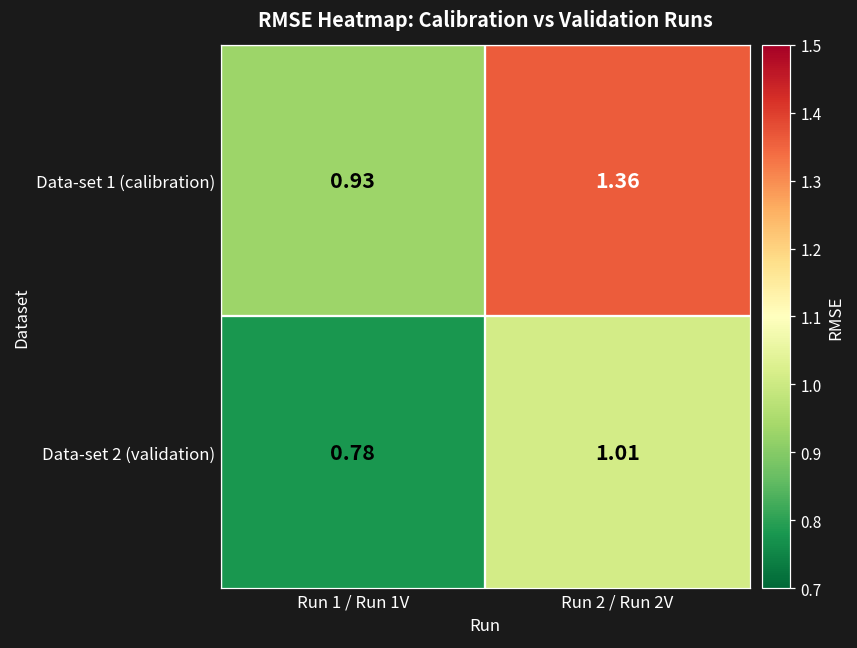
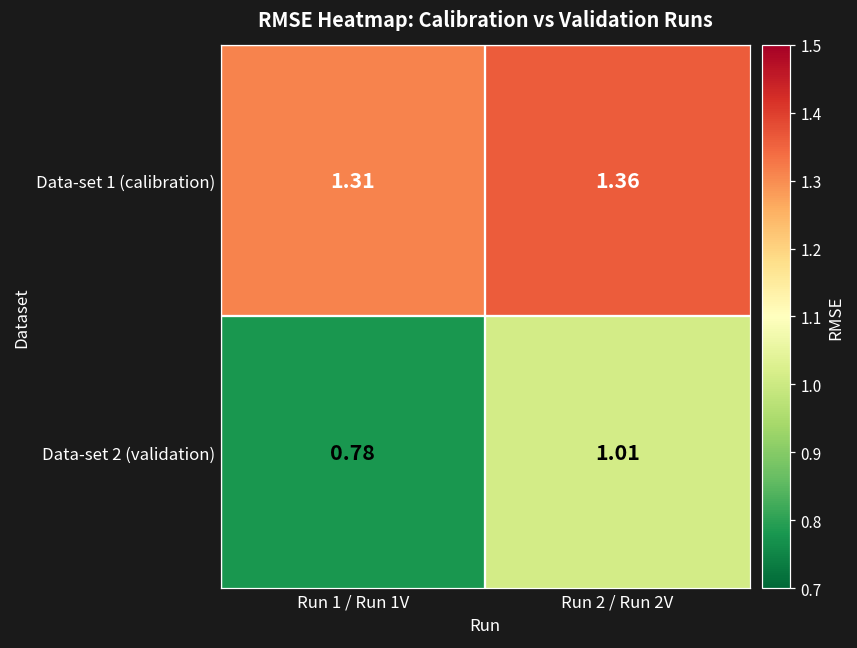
Data-set 1 (calibration), Run 1 / Run 1V: 0.93 -> 1.31
